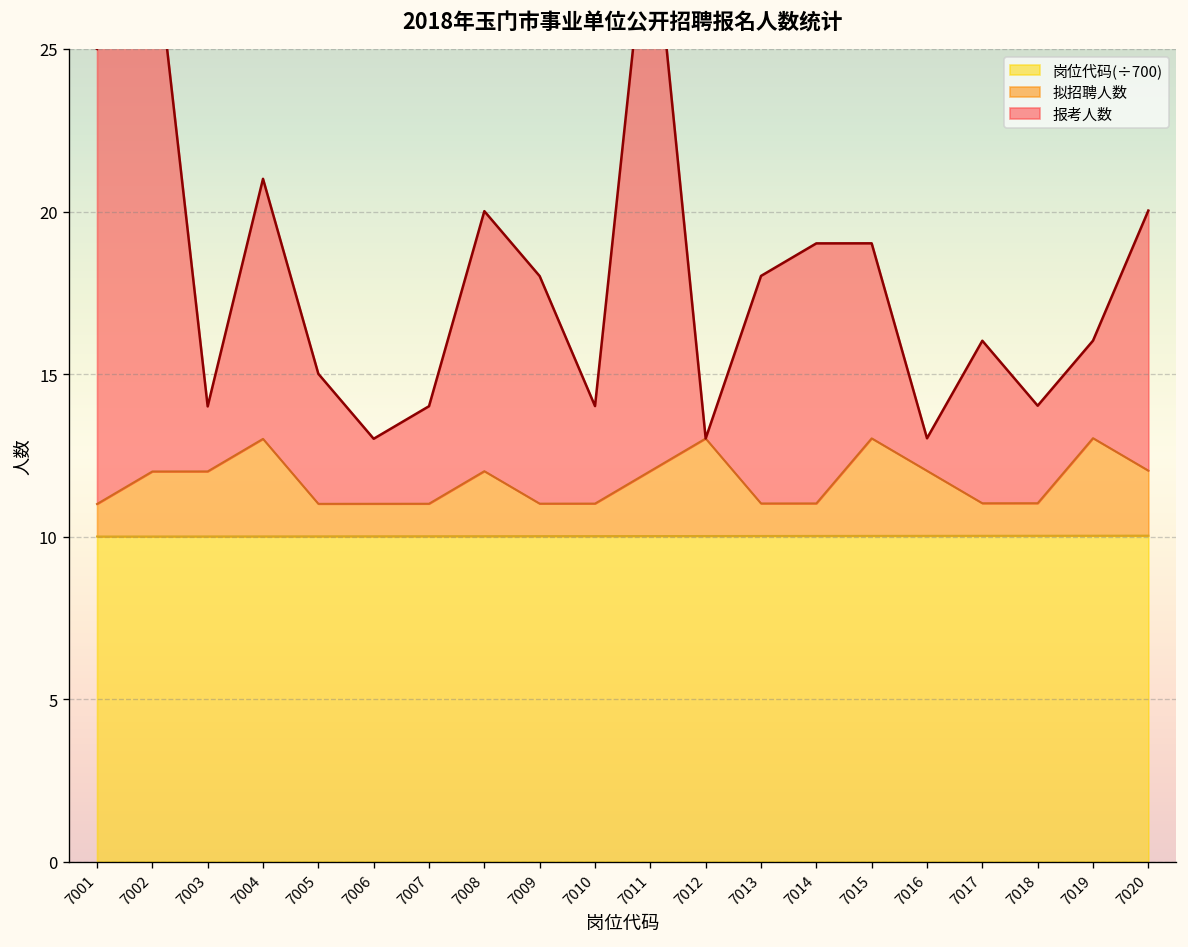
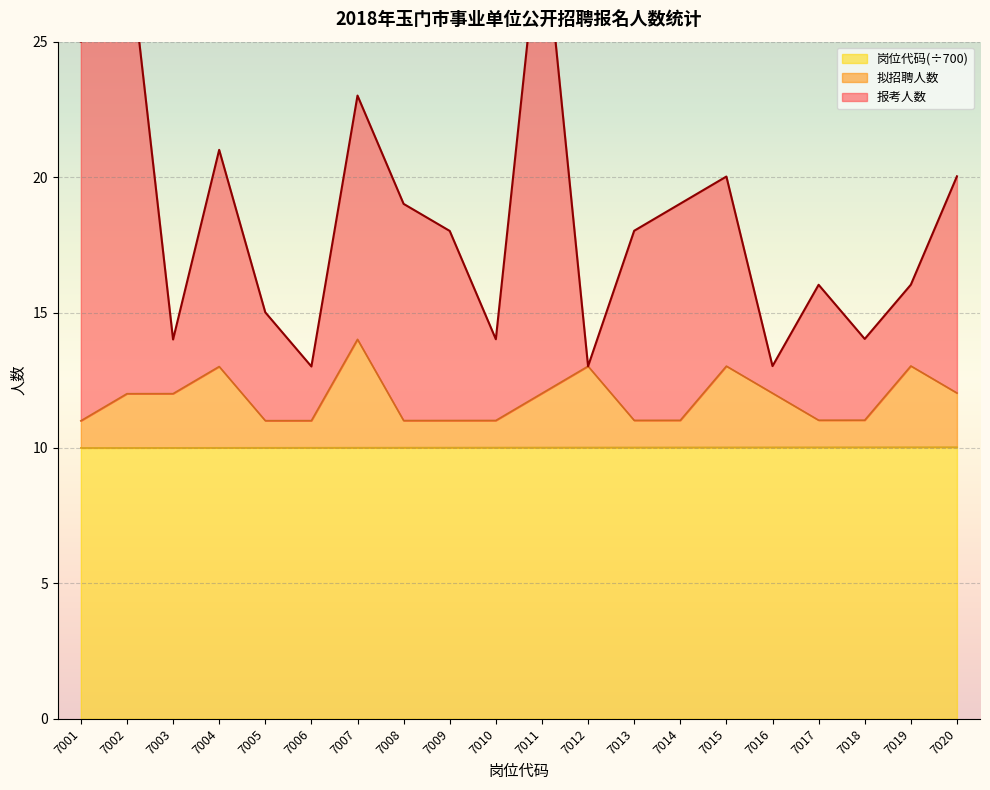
拟招聘人数, 7007: 1 -> 4
报考人数, 7007: 3 -> 9
拟招聘人数, 7008: 2 -> 1
报考人数, 7015: 6 -> 7
